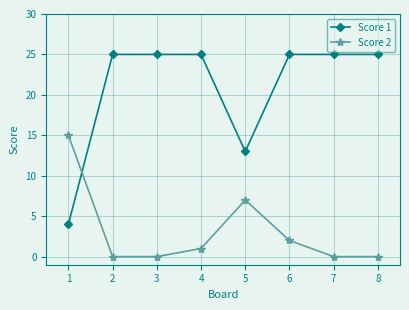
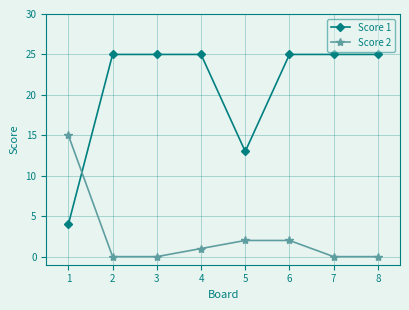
Score 2, 5: 7 -> 2
